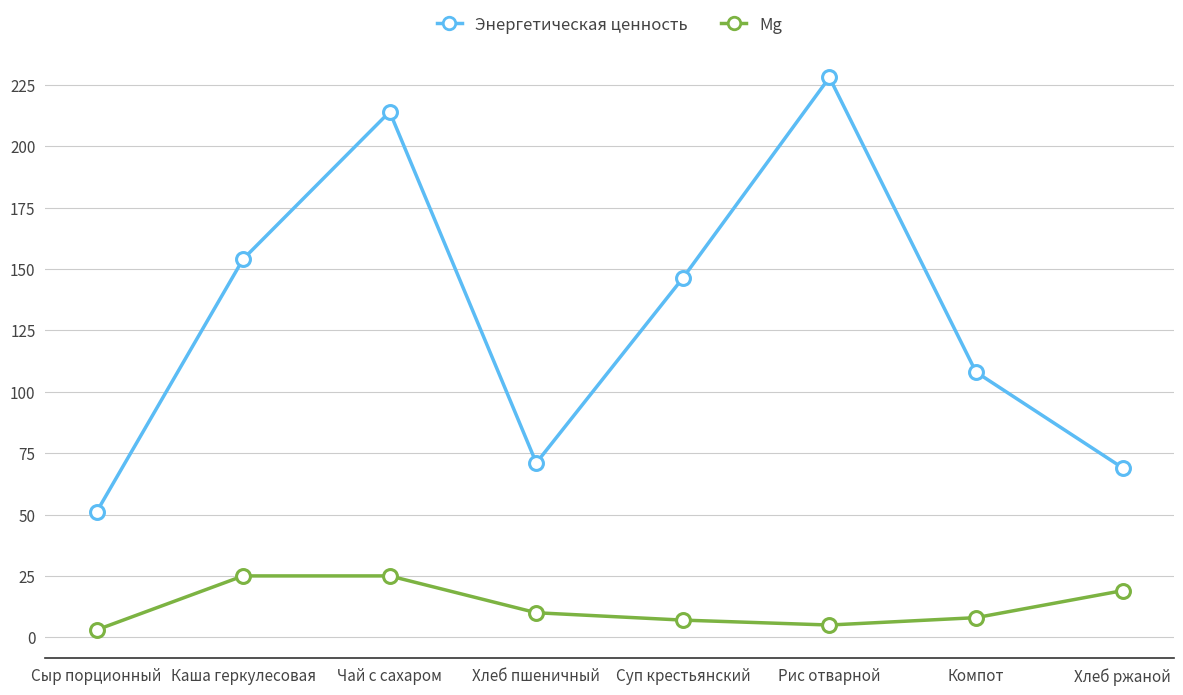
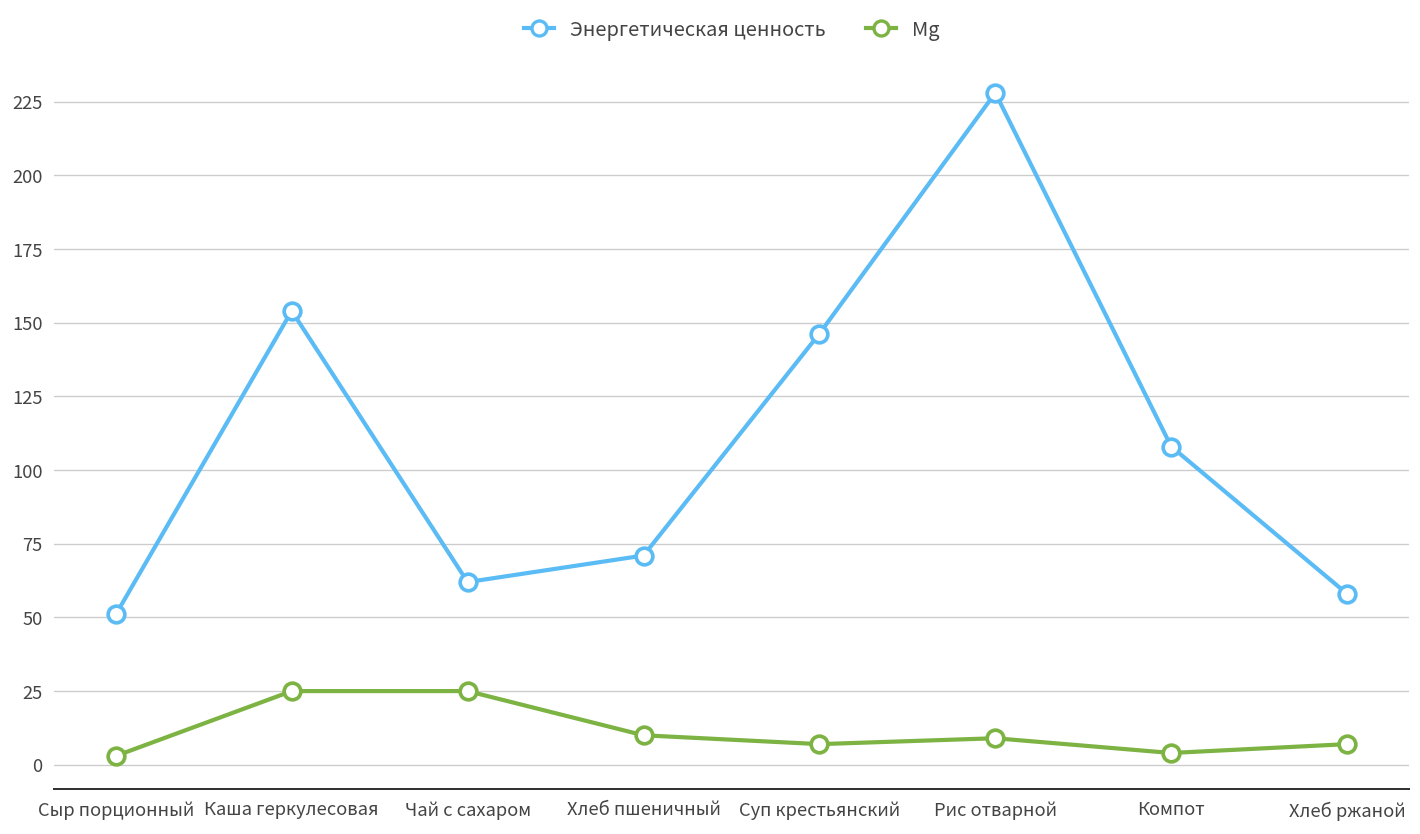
Энергетическая ценность, Чай с сахаром: 214 -> 62
Mg, Рис отварной: 5 -> 9
Mg, Компот: 8 -> 4
Энергетическая ценность, Хлеб ржаной: 69 -> 58
Mg, Хлеб ржаной: 19 -> 7
